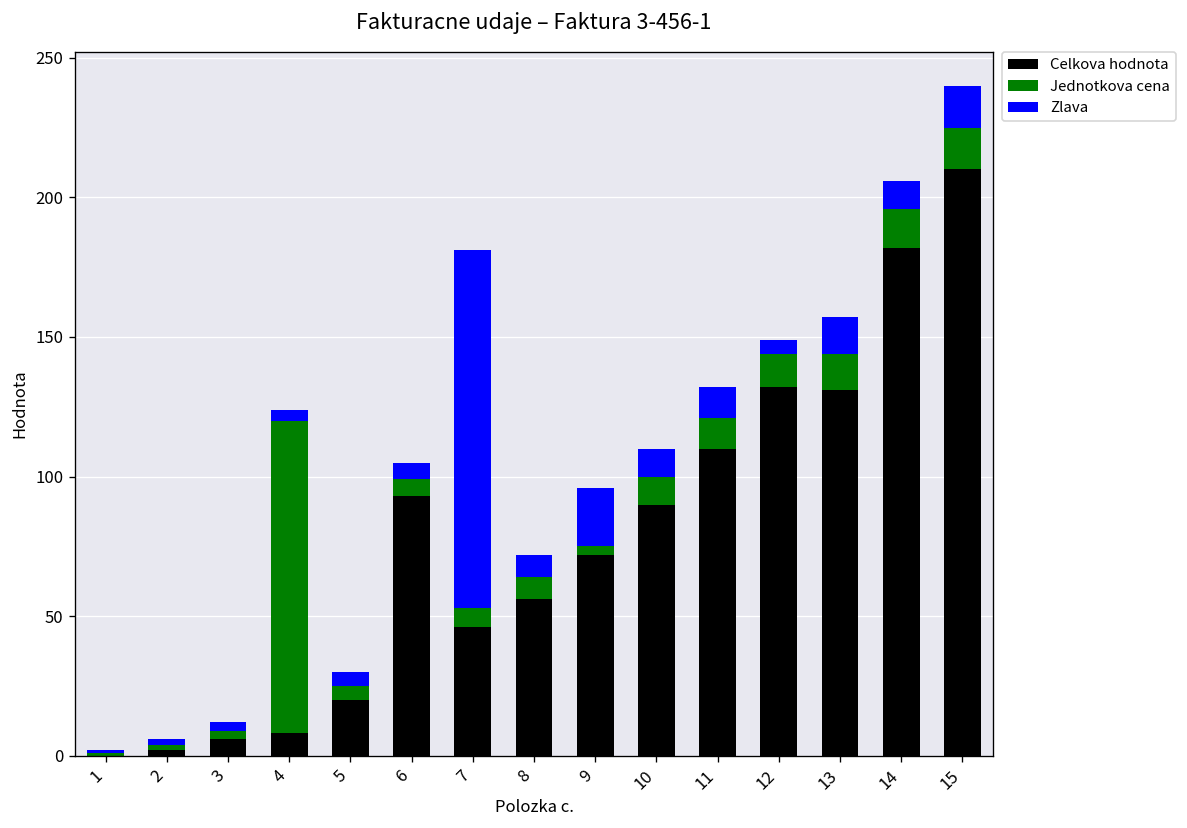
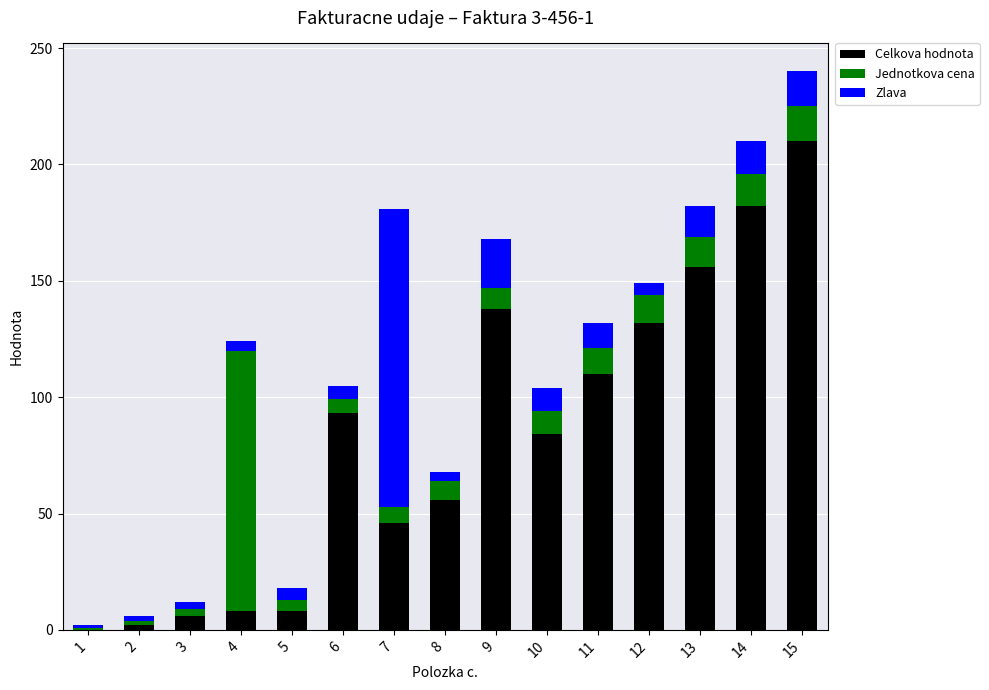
Celkova hodnota, 5: 20 -> 8
Zlava, 8: 8 -> 4
Celkova hodnota, 9: 72 -> 138
Jednotkova cena, 9: 3 -> 9
Celkova hodnota, 10: 90 -> 84
Celkova hodnota, 13: 131 -> 156
Zlava, 14: 10 -> 14
